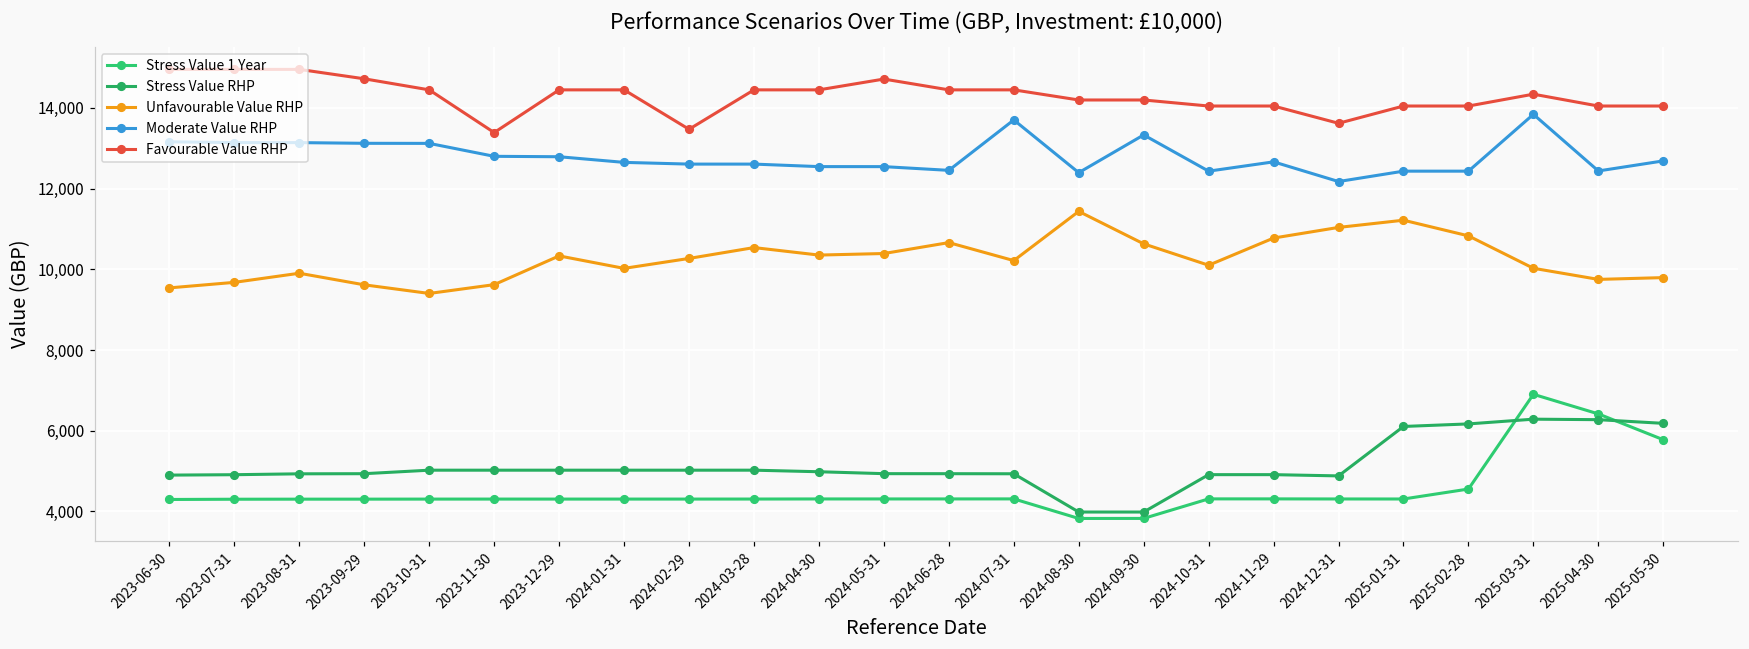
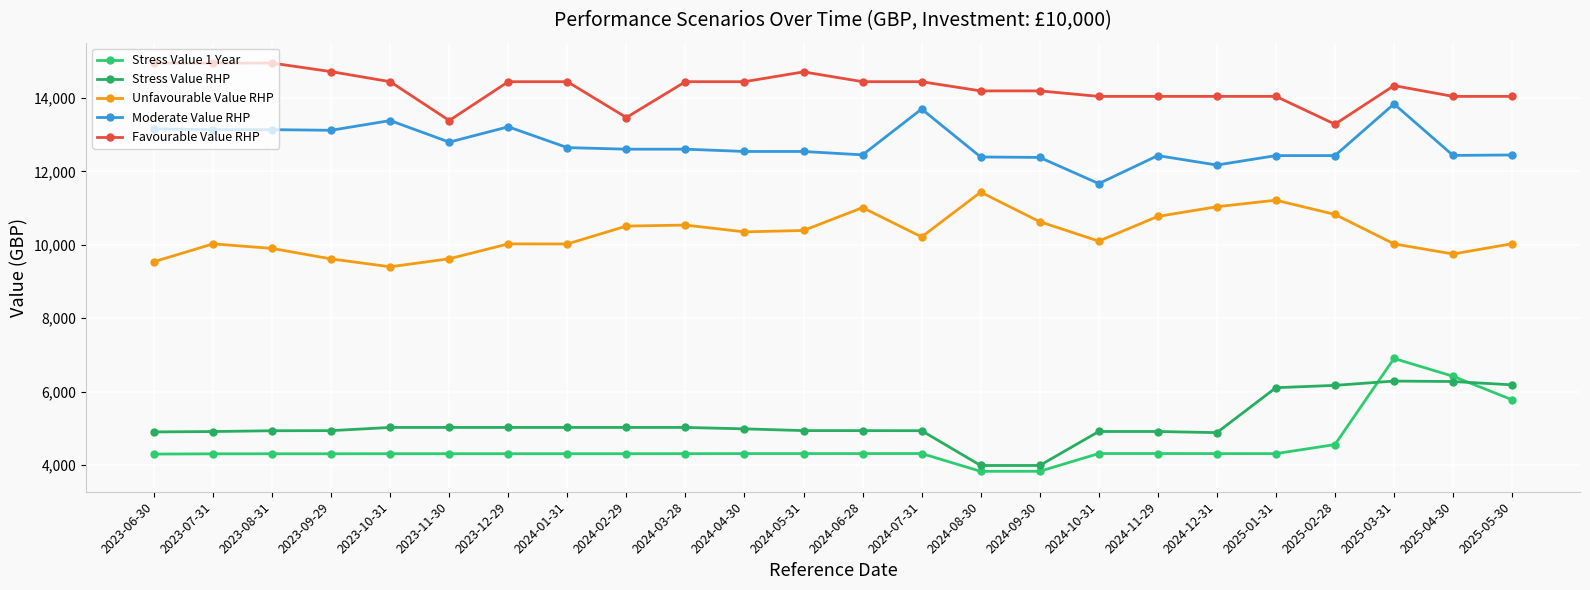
Unfavourable Value RHP, 2023-07-31: 9,700 -> 10,000
Moderate Value RHP, 2023-10-31: 13,100 -> 13,400
Unfavourable Value RHP, 2023-12-29: 10,300 -> 10,000
Moderate Value RHP, 2023-12-29: 12,800 -> 13,200
Unfavourable Value RHP, 2024-02-29: 10,300 -> 10,500
Unfavourable Value RHP, 2024-06-28: 10,700 -> 11,000
Moderate Value RHP, 2024-09-30: 13,300 -> 12,400
Moderate Value RHP, 2024-10-31: 12,400 -> 11,700
Moderate Value RHP, 2024-11-29: 12,700 -> 12,400
Favourable Value RHP, 2024-12-31: 13,600 -> 14,000
Favourable Value RHP, 2025-02-28: 14,000 -> 13,300
Unfavourable Value RHP, 2025-05-30: 9,800 -> 10,000
Moderate Value RHP, 2025-05-30: 12,700 -> 12,400
